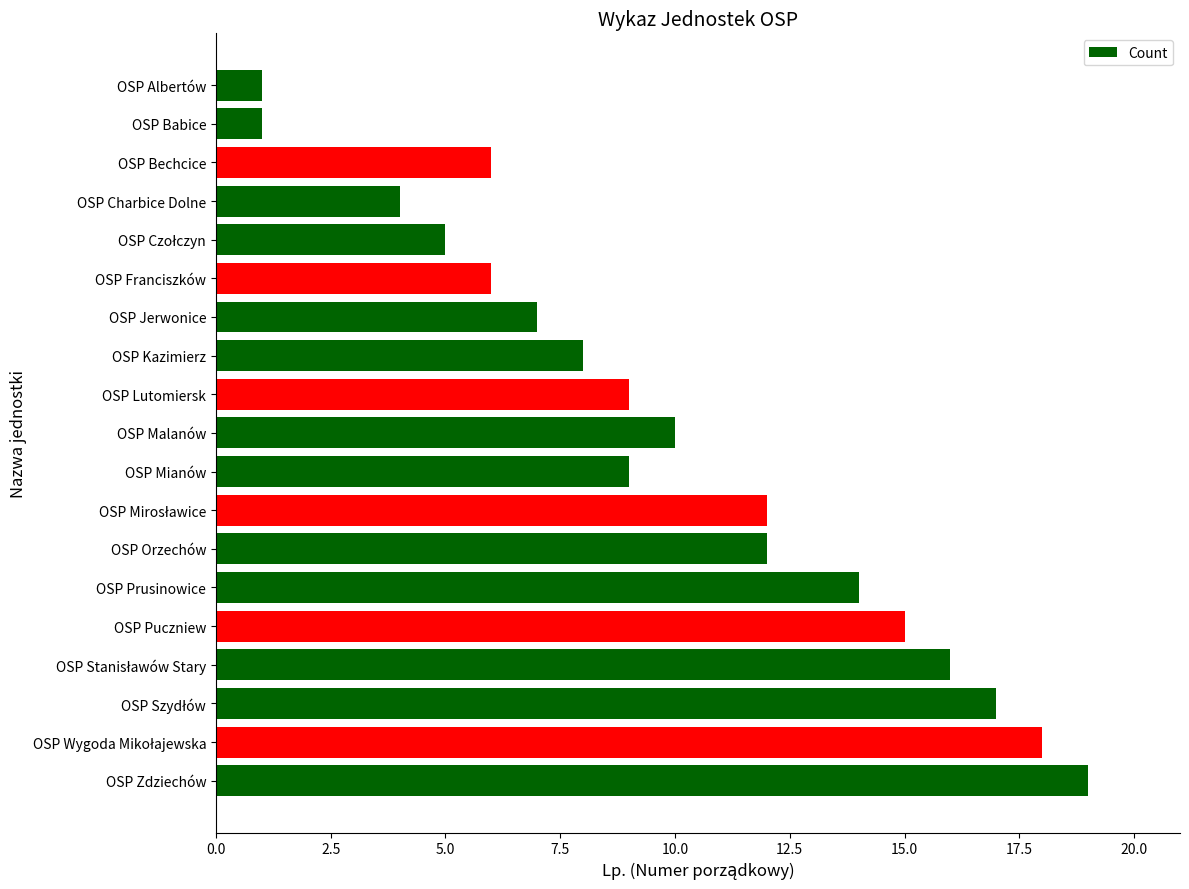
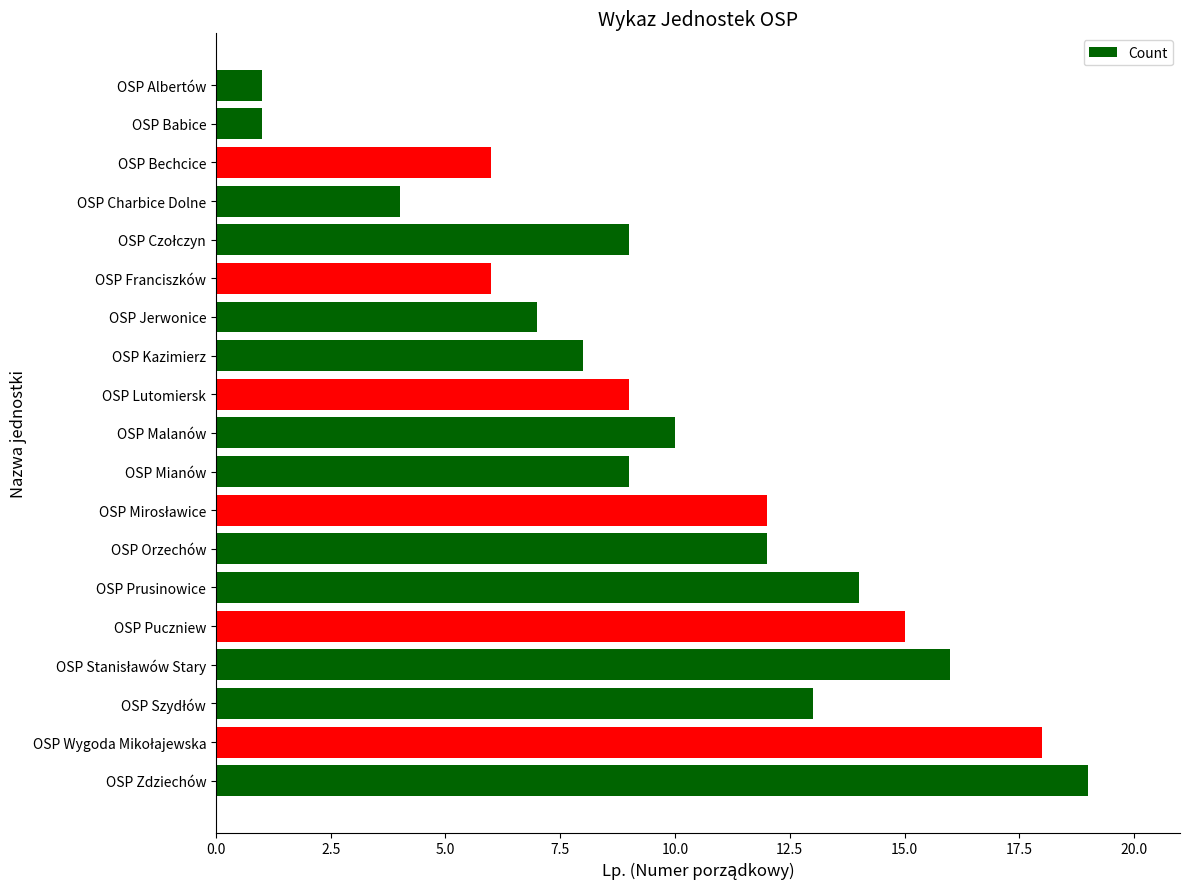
OSP Czołczyn: 5 -> 9
OSP Szydłów: 17 -> 13
